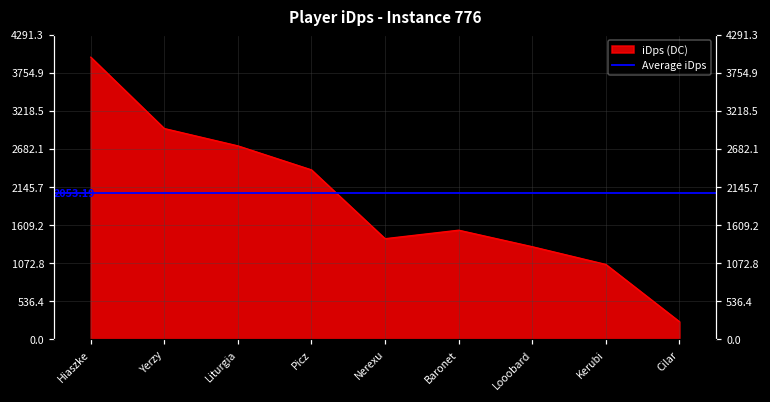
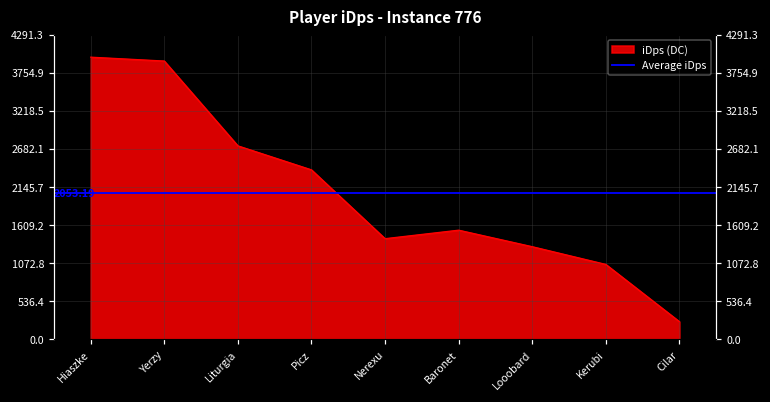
Yerzy: 3000 -> 3900
